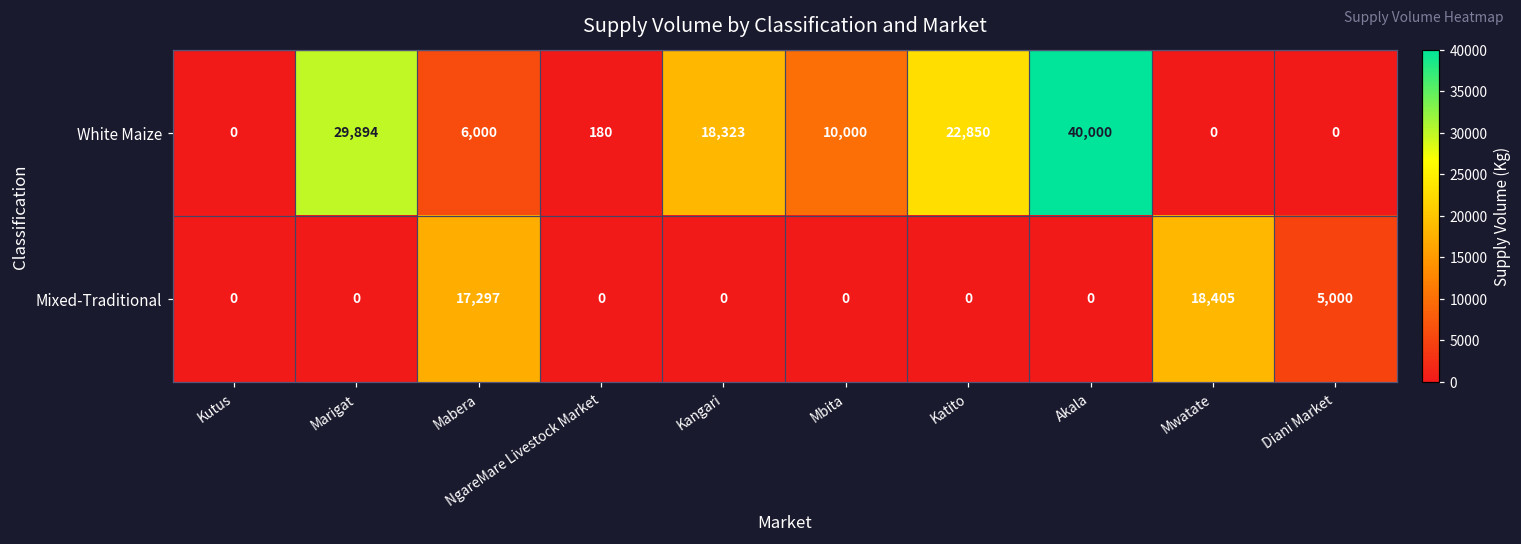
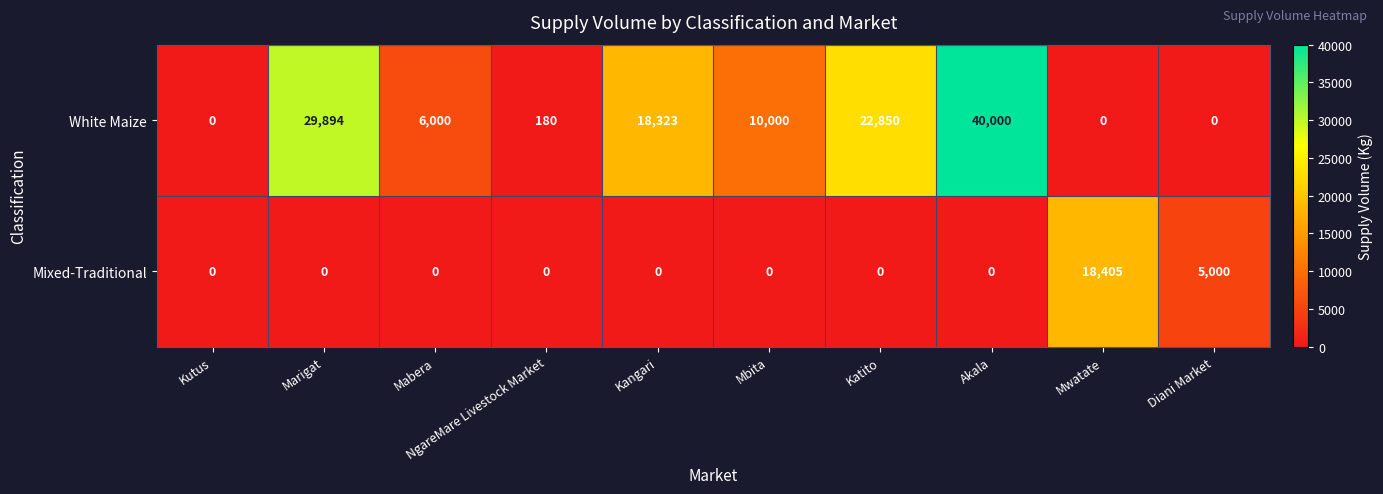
Mixed-Traditional, Mabera: 17,297 -> 0
